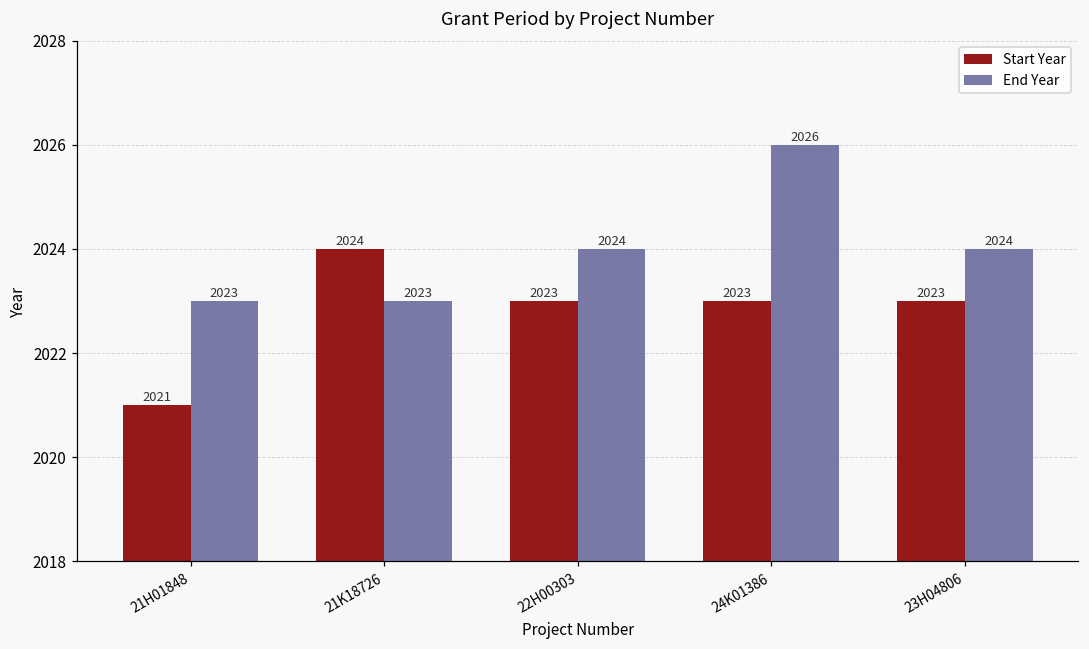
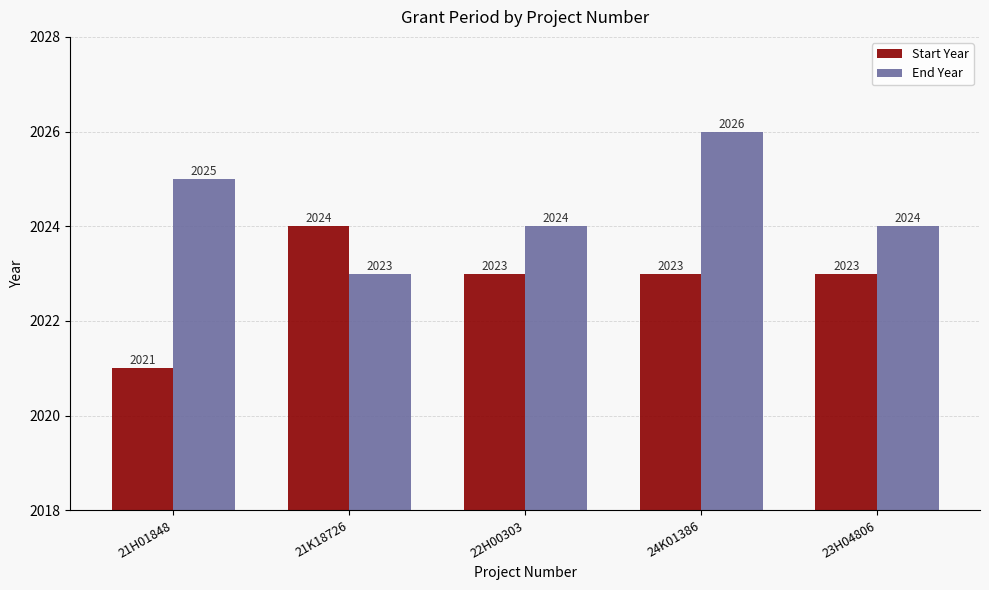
End Year, 21H01848: 2023 -> 2025
